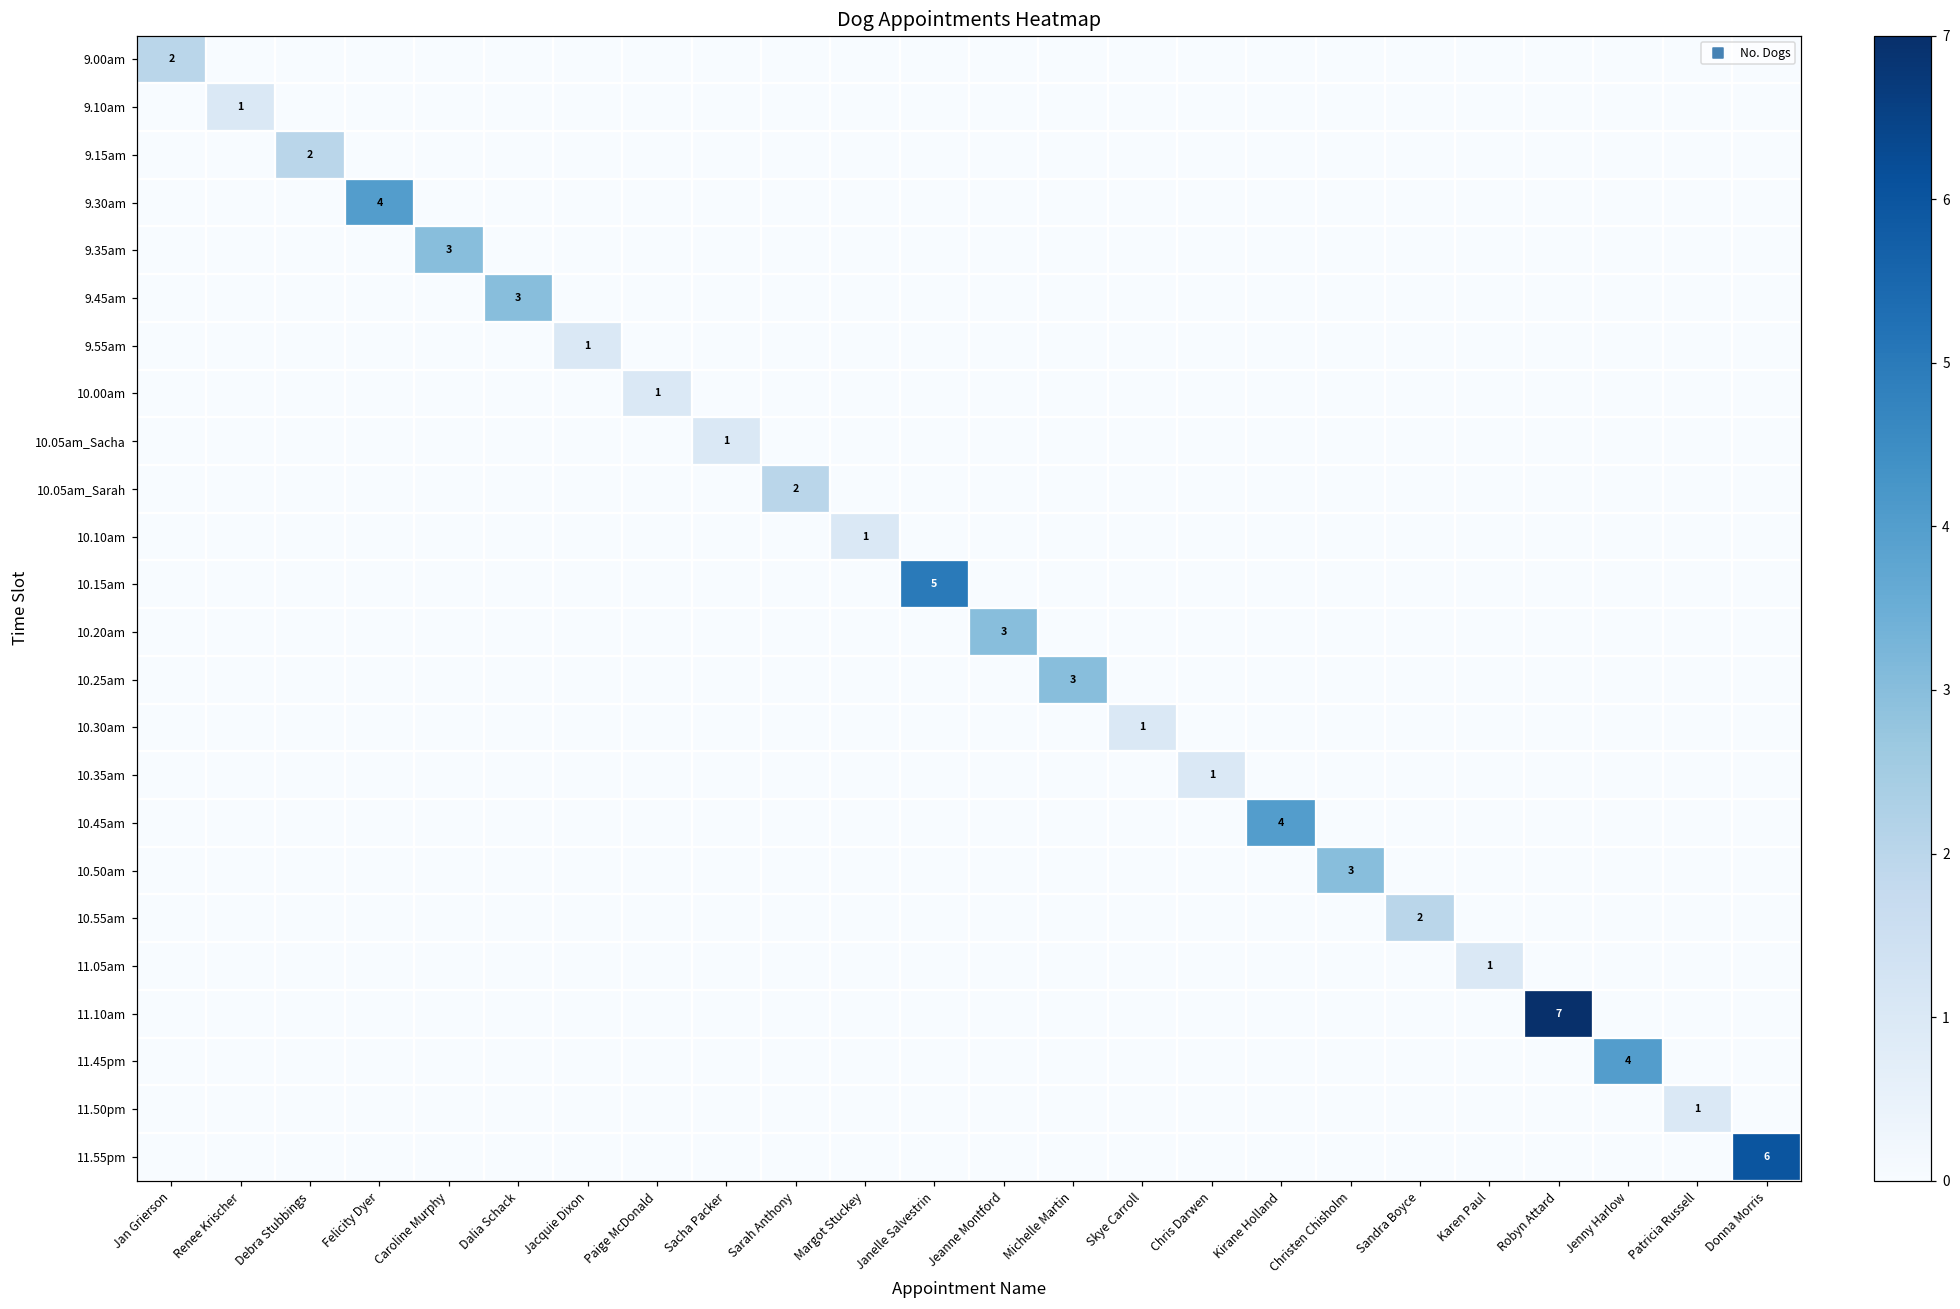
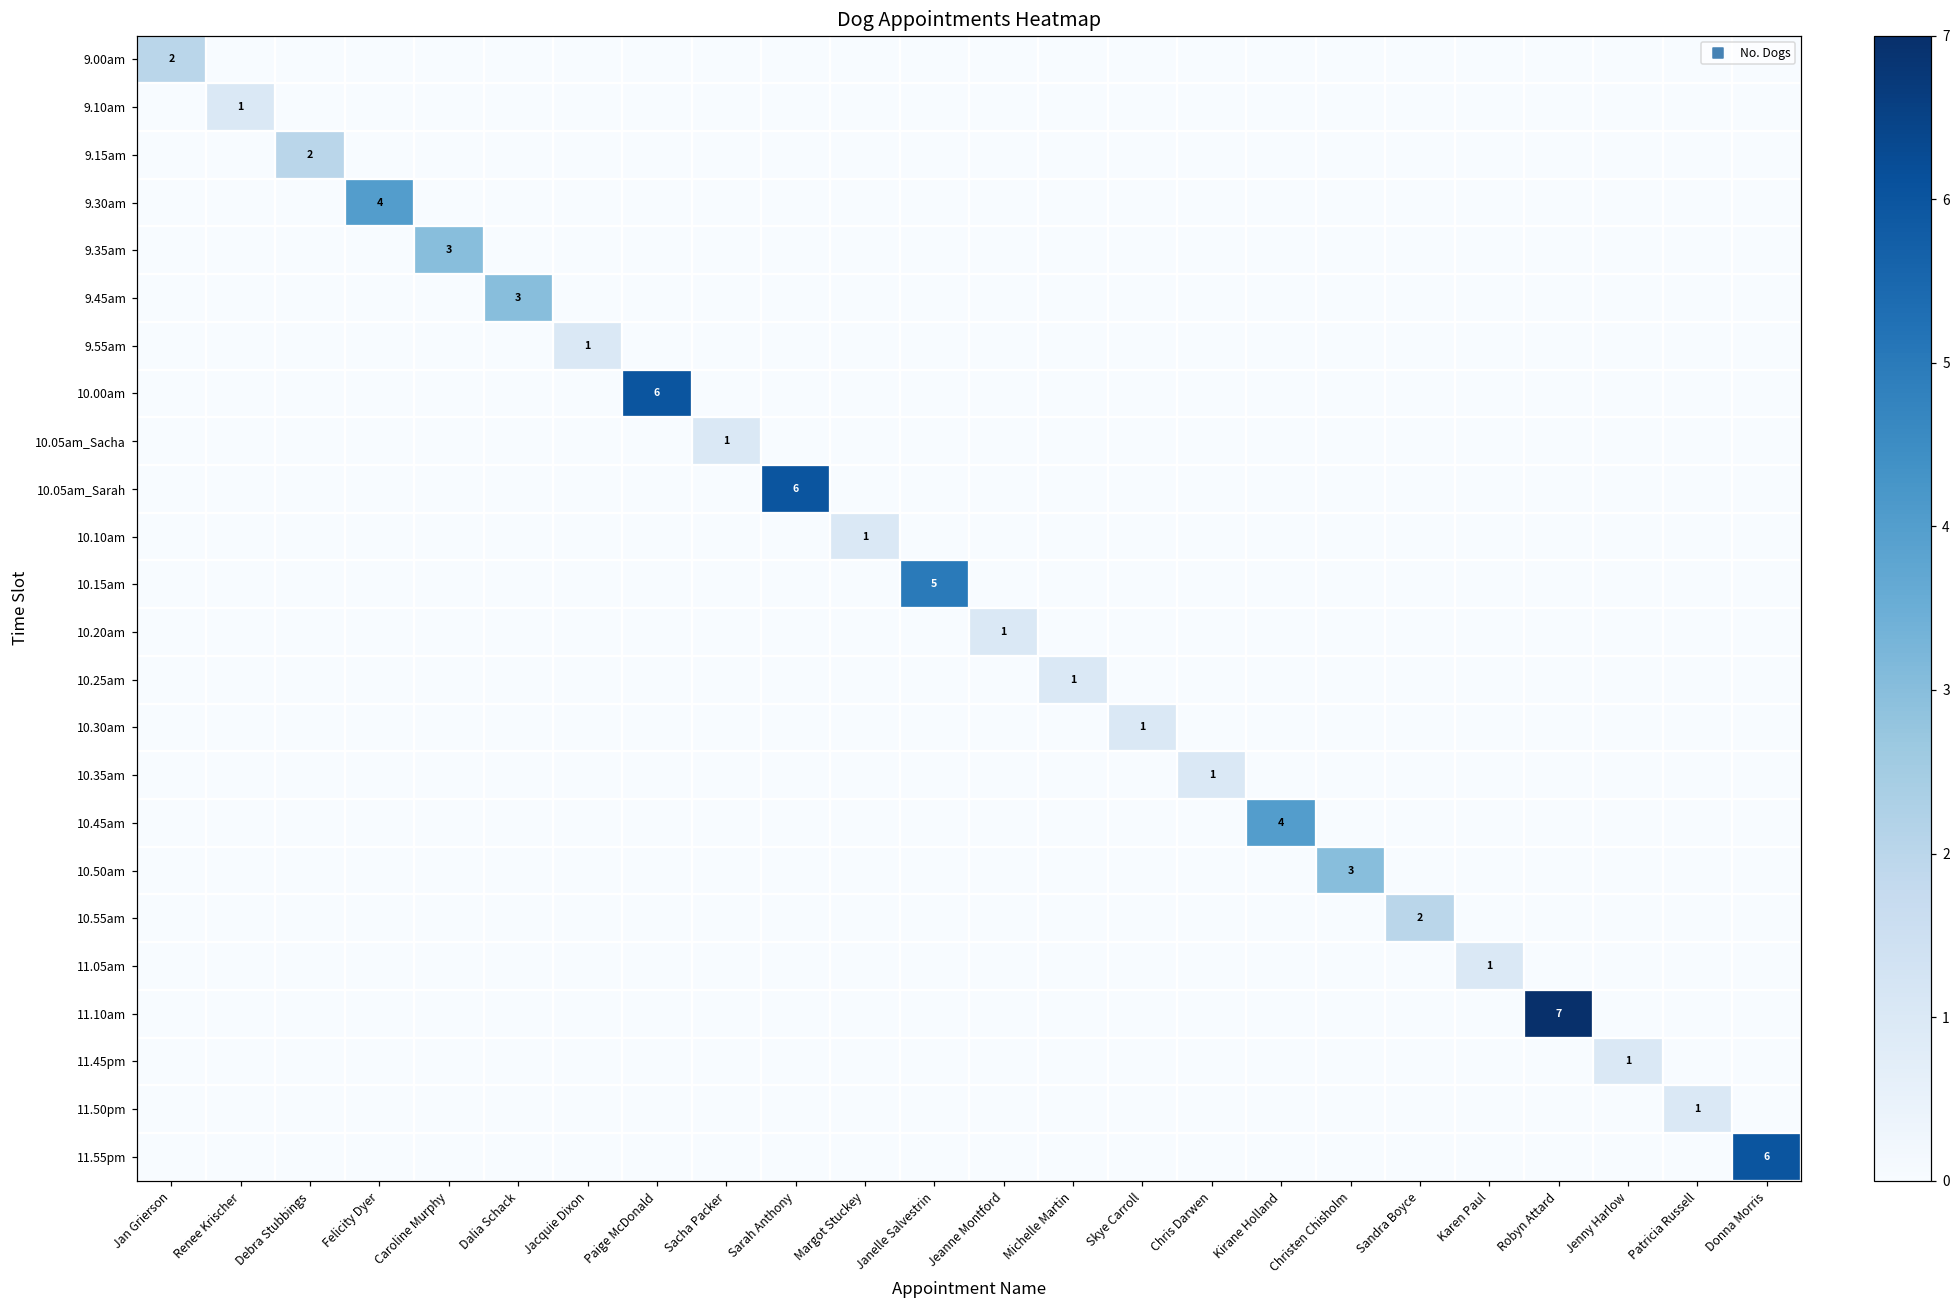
10.00am, Paige McDonald: 1 -> 6
10.05am_Sarah, Sarah Anthony: 2 -> 6
10.20am, Jeanne Montford: 3 -> 1
10.25am, Michelle Martin: 3 -> 1
11.45pm, Jenny Harlow: 4 -> 1
